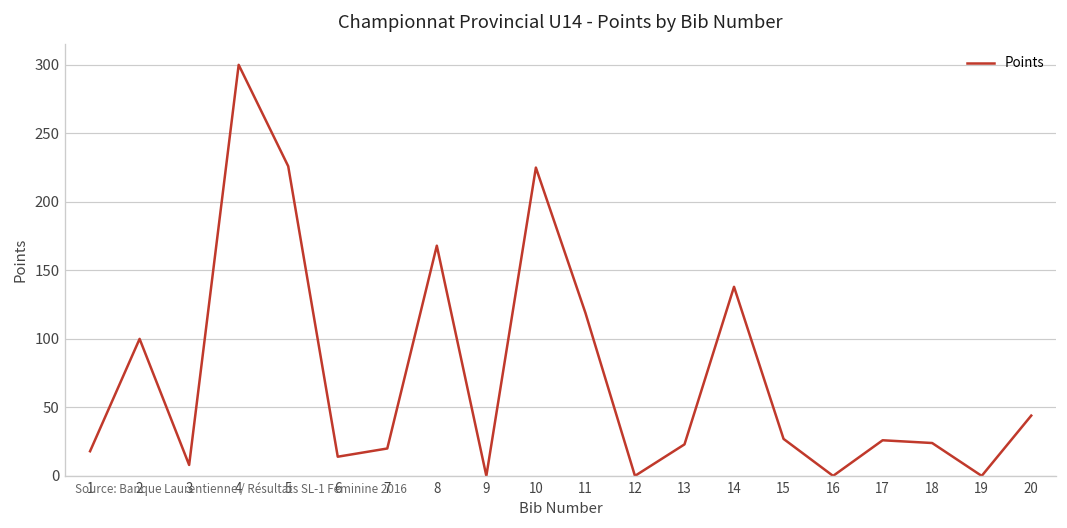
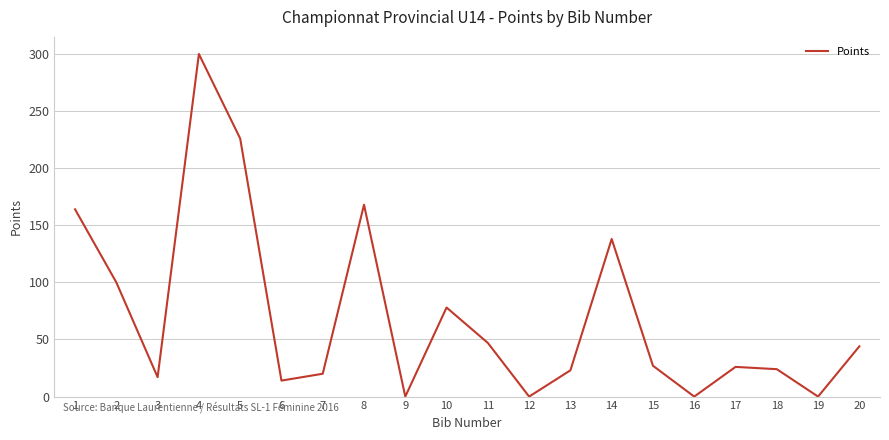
1: 18 -> 164
3: 8 -> 17
10: 225 -> 78
11: 119 -> 47
